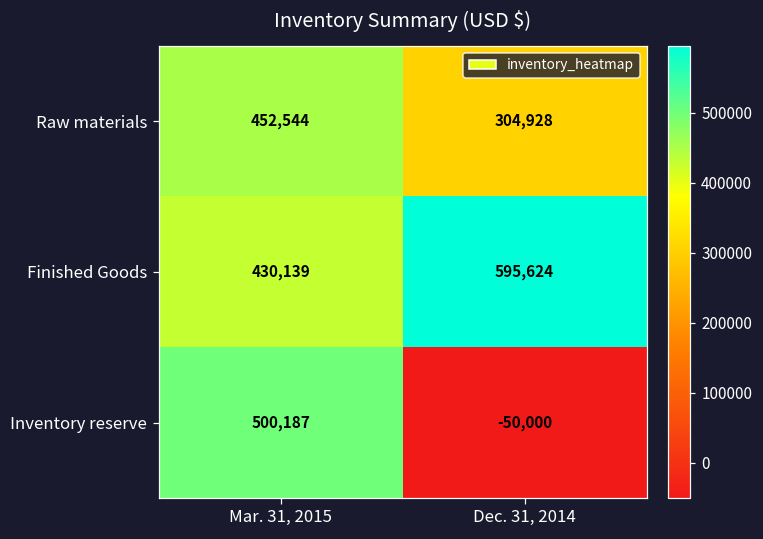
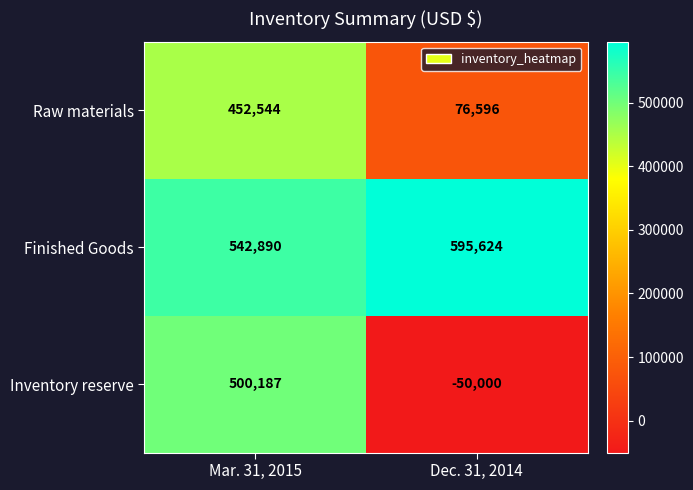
Raw materials, Dec. 31, 2014: 304,928 -> 76,596
Finished Goods, Mar. 31, 2015: 430,139 -> 542,890
